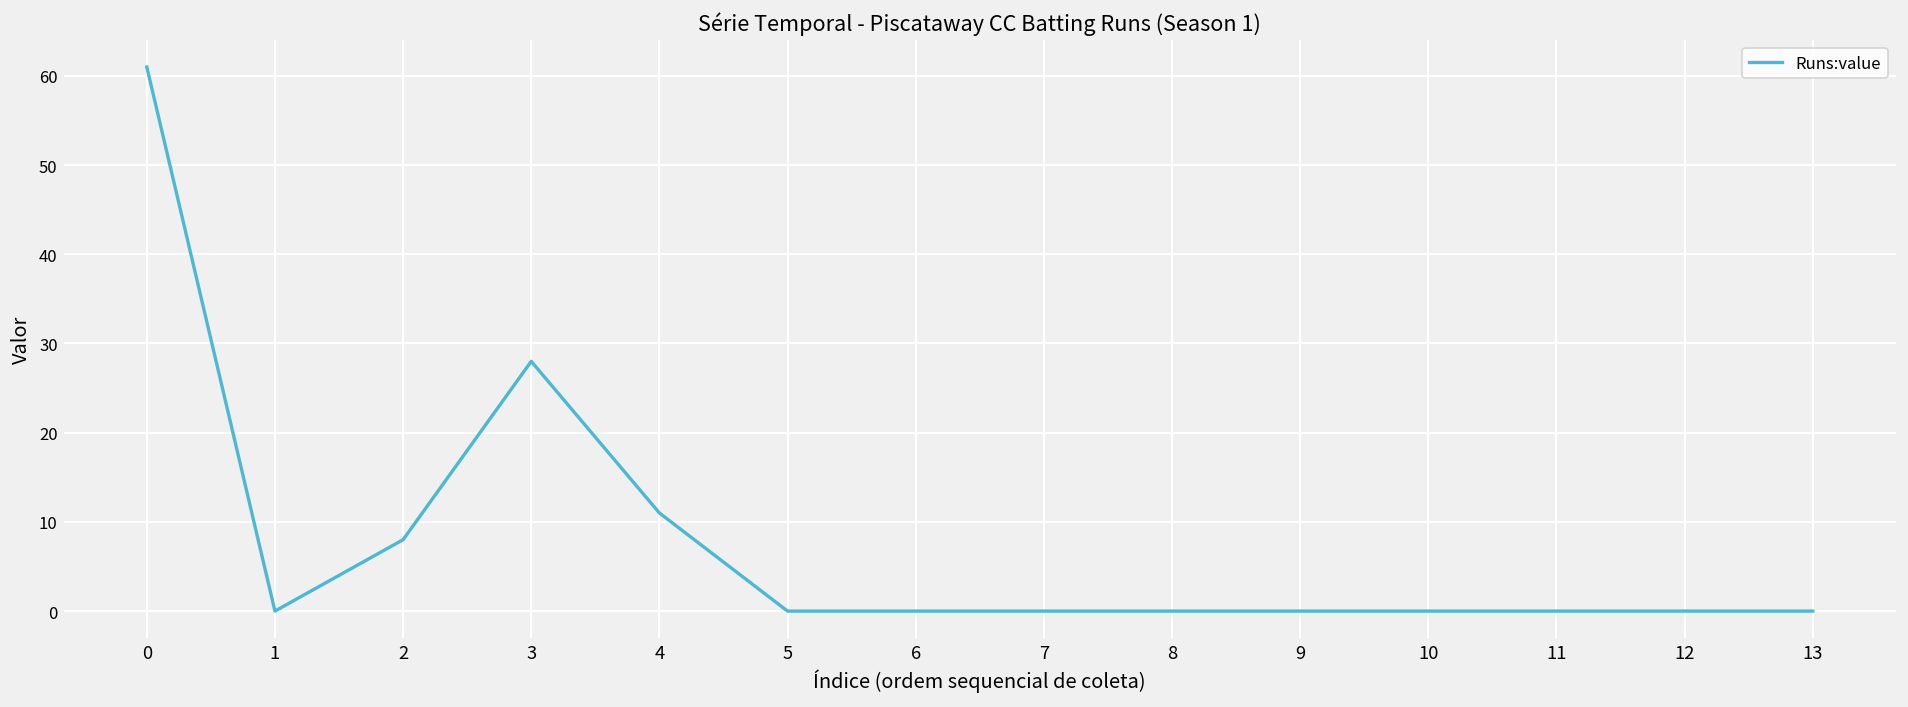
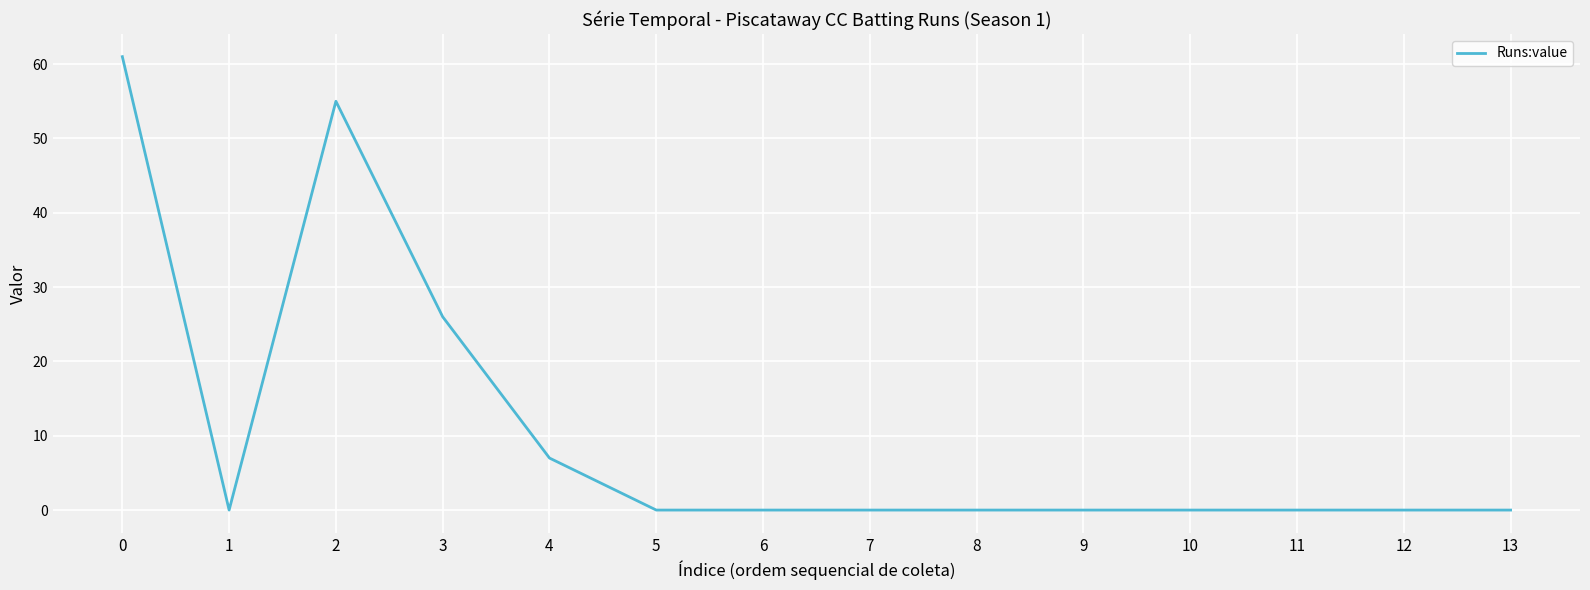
2: 8 -> 55
3: 28 -> 26
4: 11 -> 7
